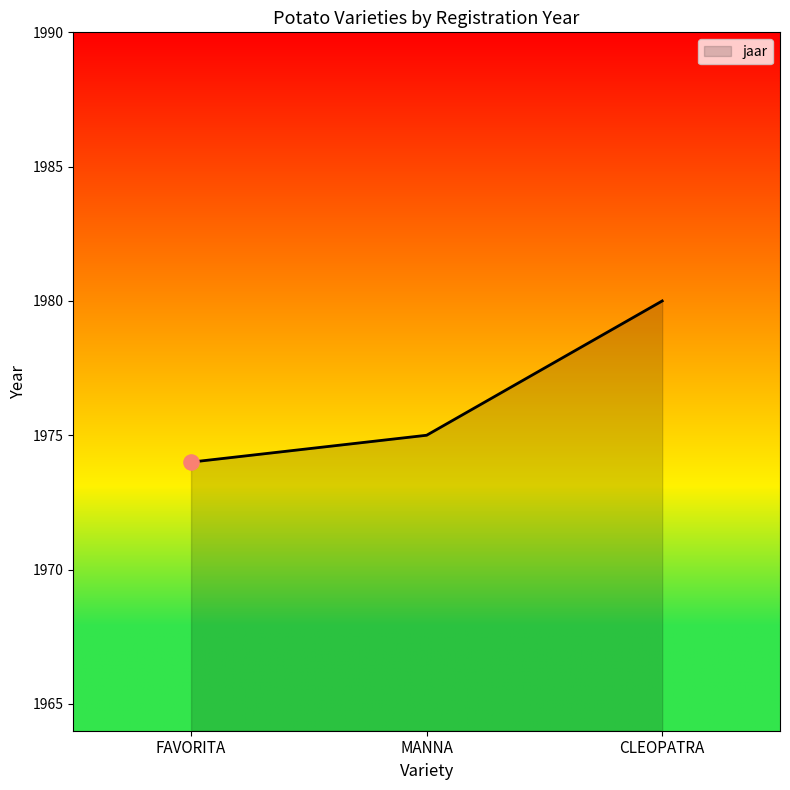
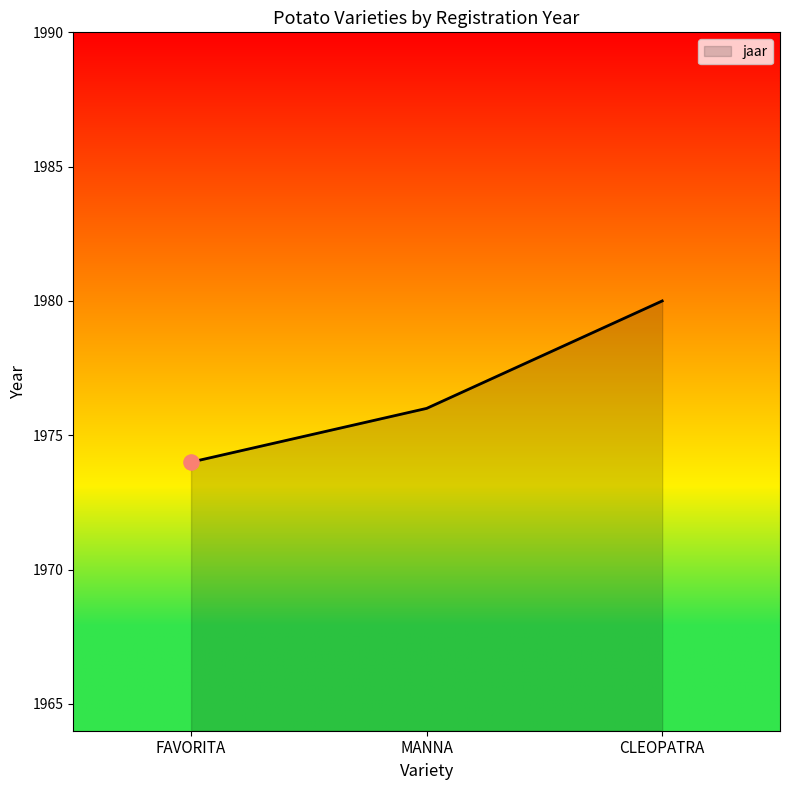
jaar, MANNA: 1975 -> 1976
